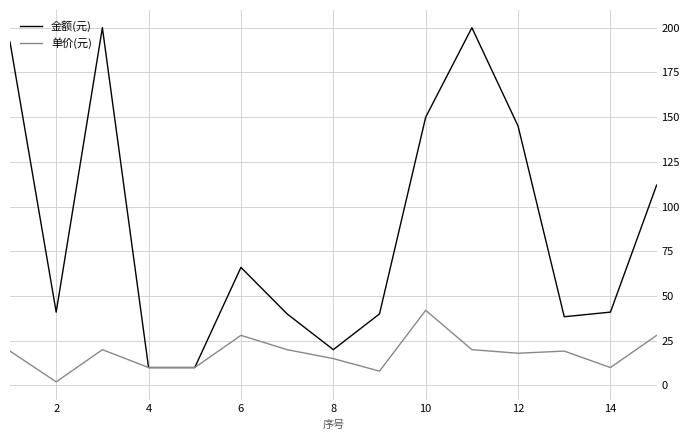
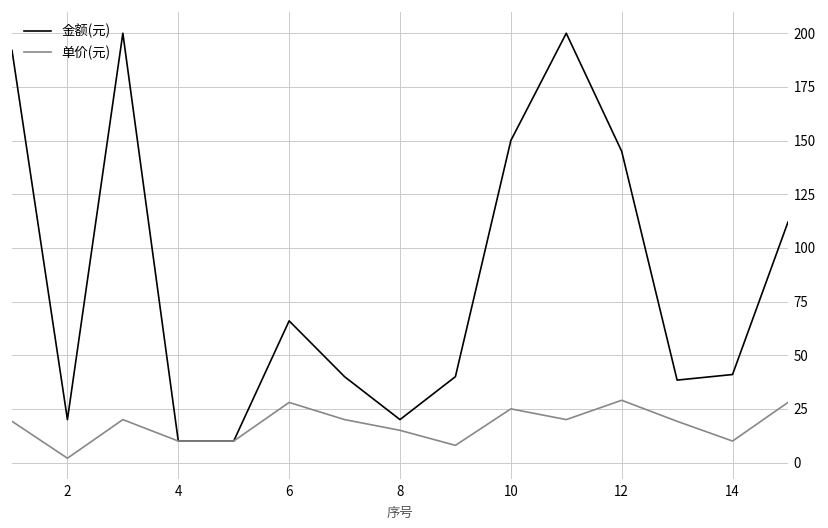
金额(元), 2: 41 -> 20
单价(元), 10: 42 -> 25
单价(元), 12: 18 -> 29
